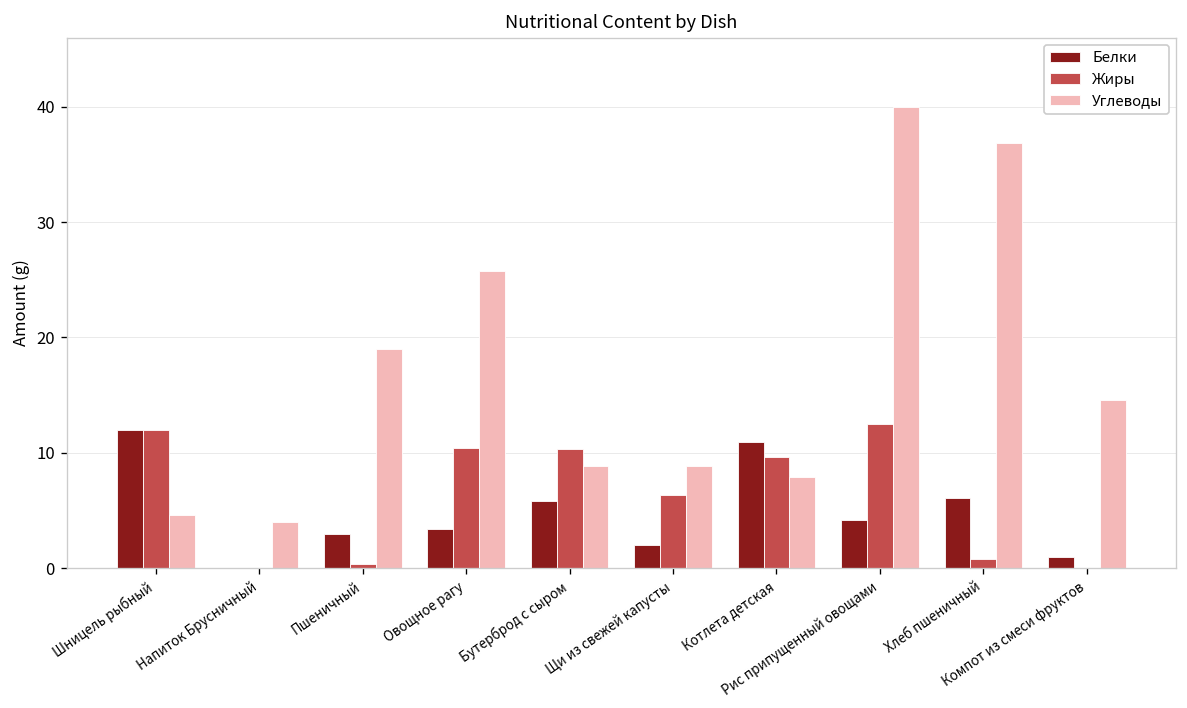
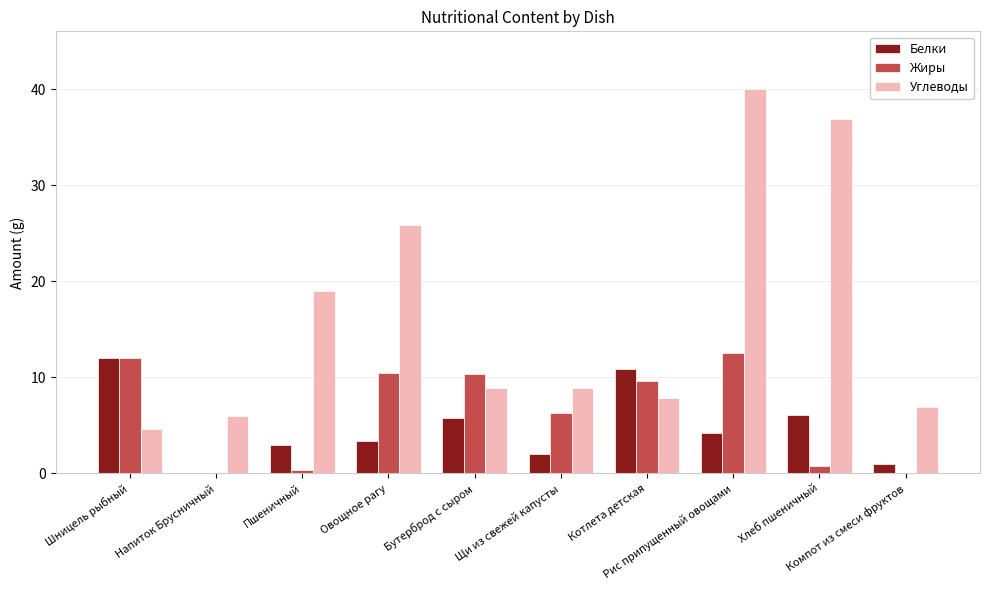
Углеводы, Напиток Брусничный: 4 -> 6
Углеводы, Компот из смеси фруктов: 15 -> 7
